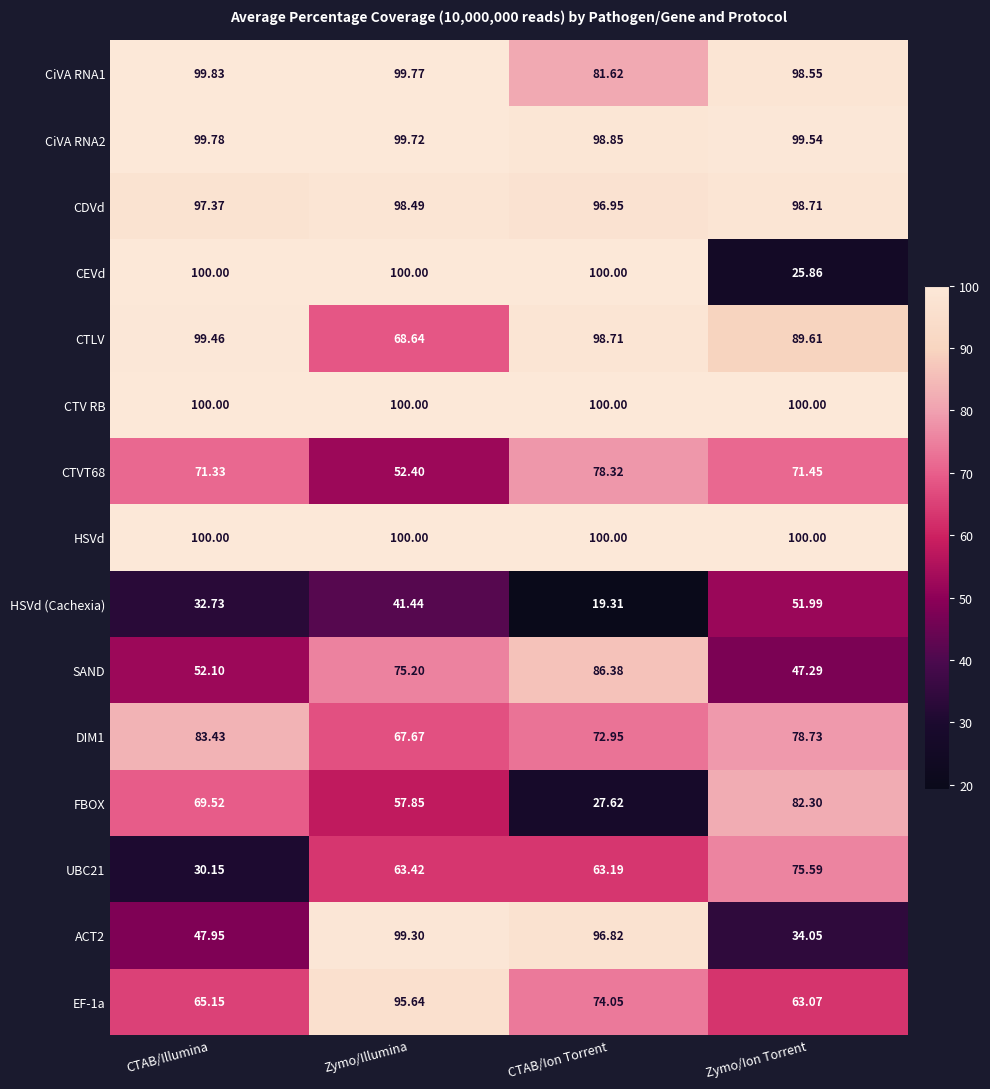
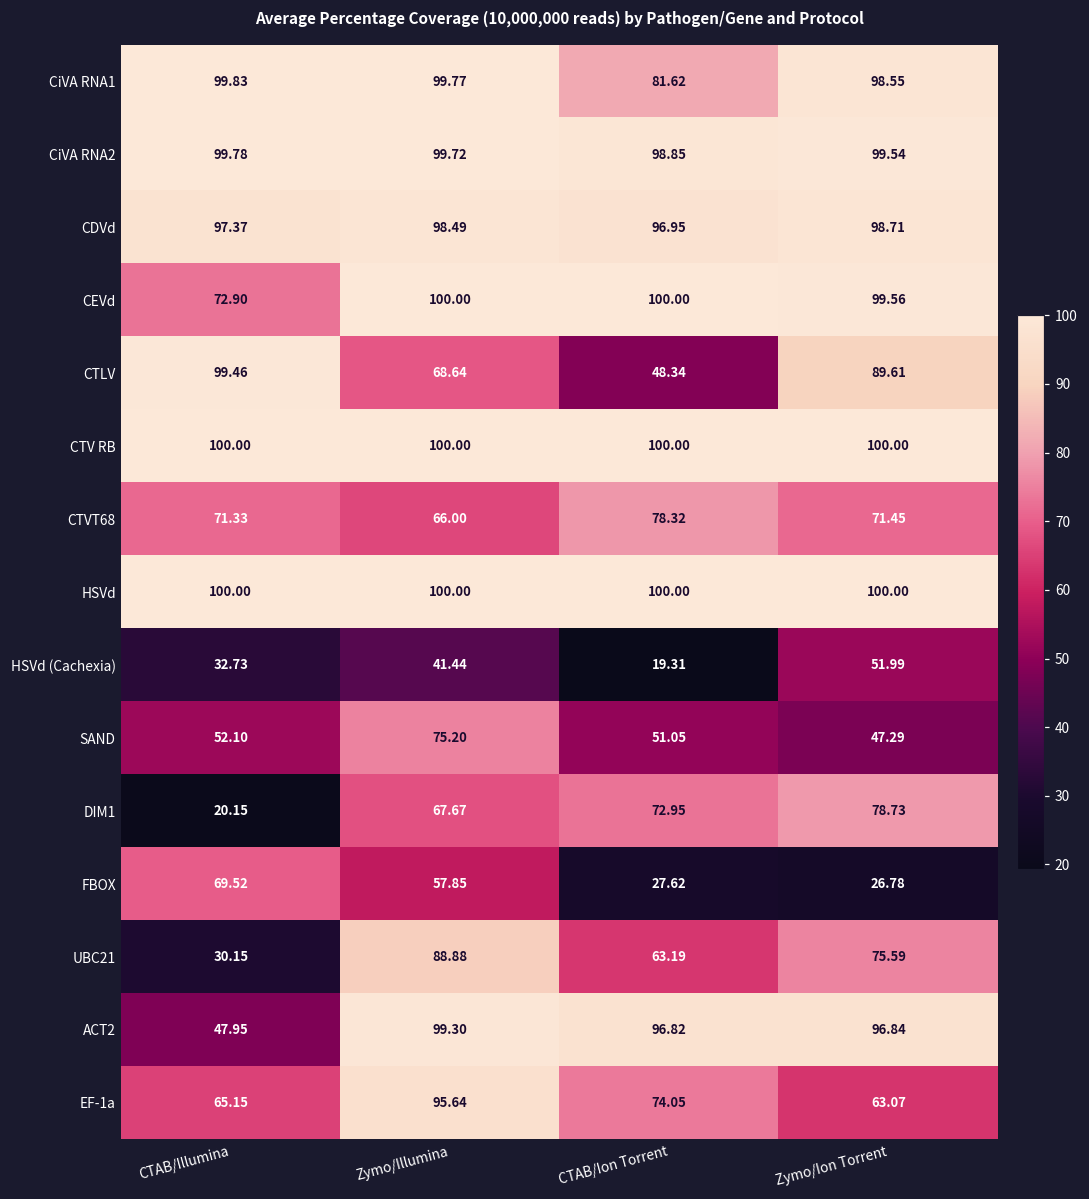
CEVd, CTAB/Illumina: 100.00 -> 72.90
CEVd, Zymo/Ion Torrent: 25.86 -> 99.56
CTLV, CTAB/Ion Torrent: 98.71 -> 48.34
CTVT68, Zymo/Illumina: 52.40 -> 66.00
SAND, CTAB/Ion Torrent: 86.38 -> 51.05
DIM1, CTAB/Illumina: 83.43 -> 20.15
FBOX, Zymo/Ion Torrent: 82.30 -> 26.78
UBC21, Zymo/Illumina: 63.42 -> 88.88
ACT2, Zymo/Ion Torrent: 34.05 -> 96.84
